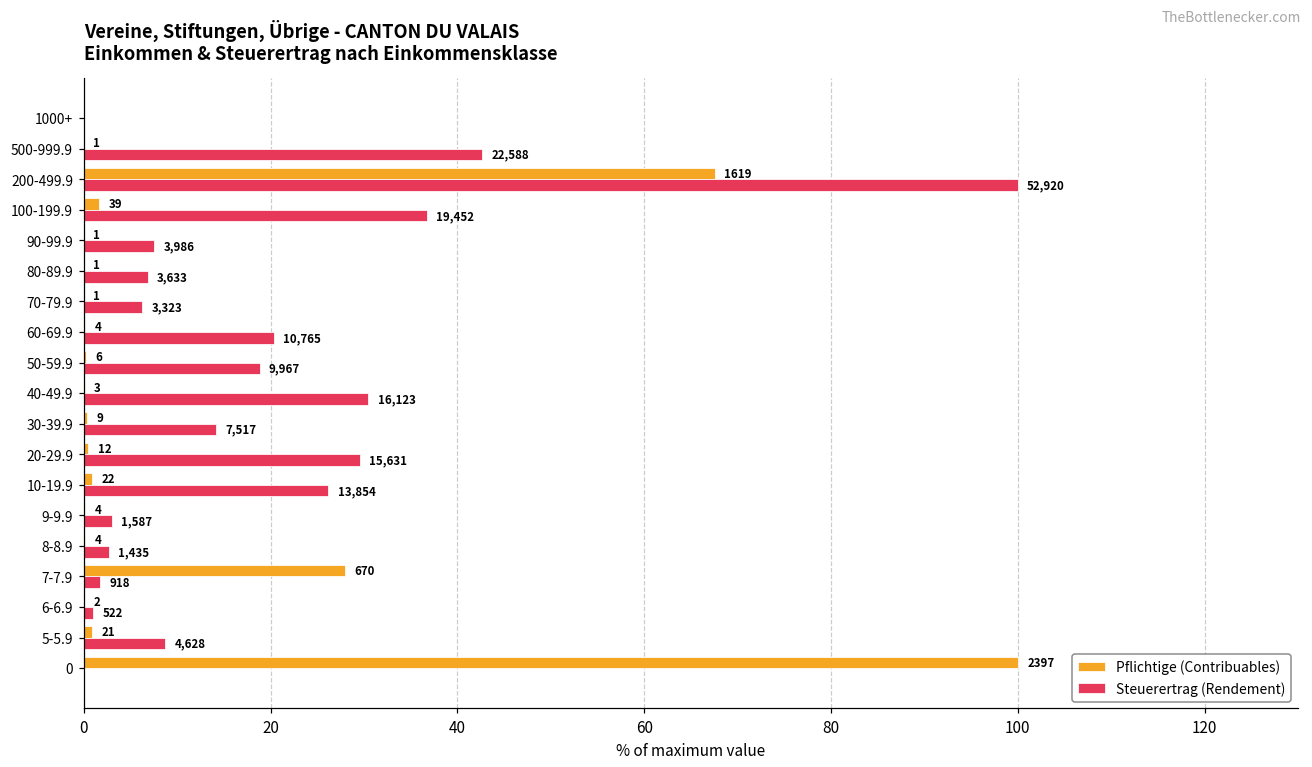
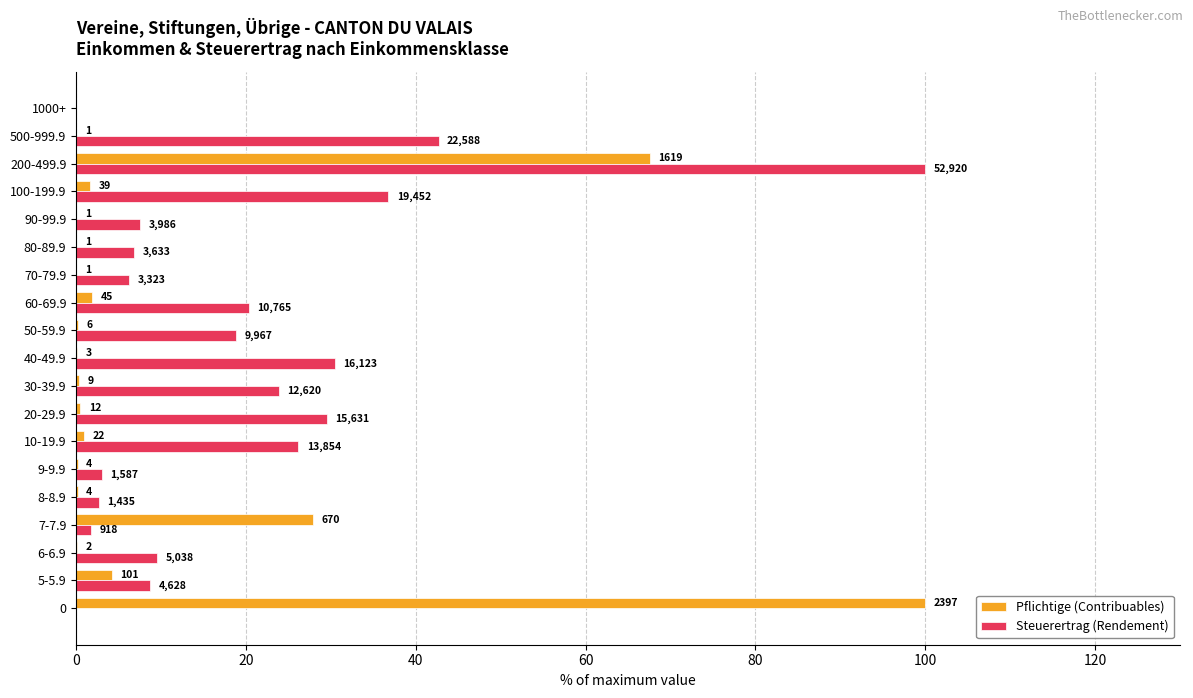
Pflichtige (Contribuables), 60-69.9: 4 -> 45
Steuerertrag (Rendement), 30-39.9: 7,517 -> 12,620
Steuerertrag (Rendement), 6-6.9: 522 -> 5,038
Pflichtige (Contribuables), 5-5.9: 21 -> 101
